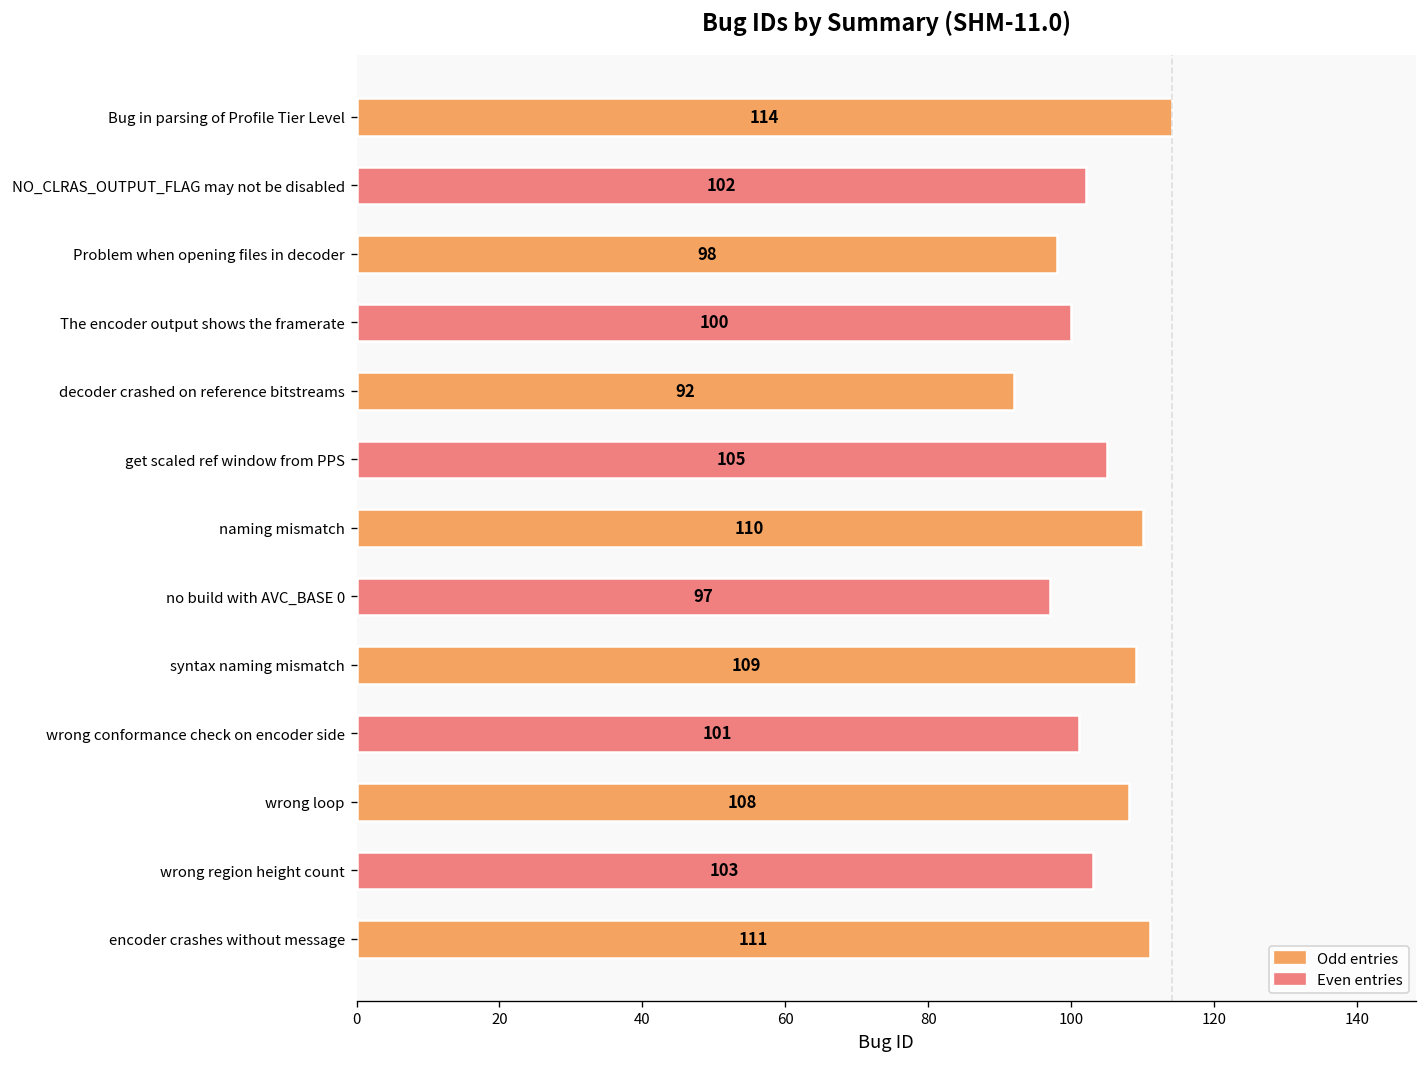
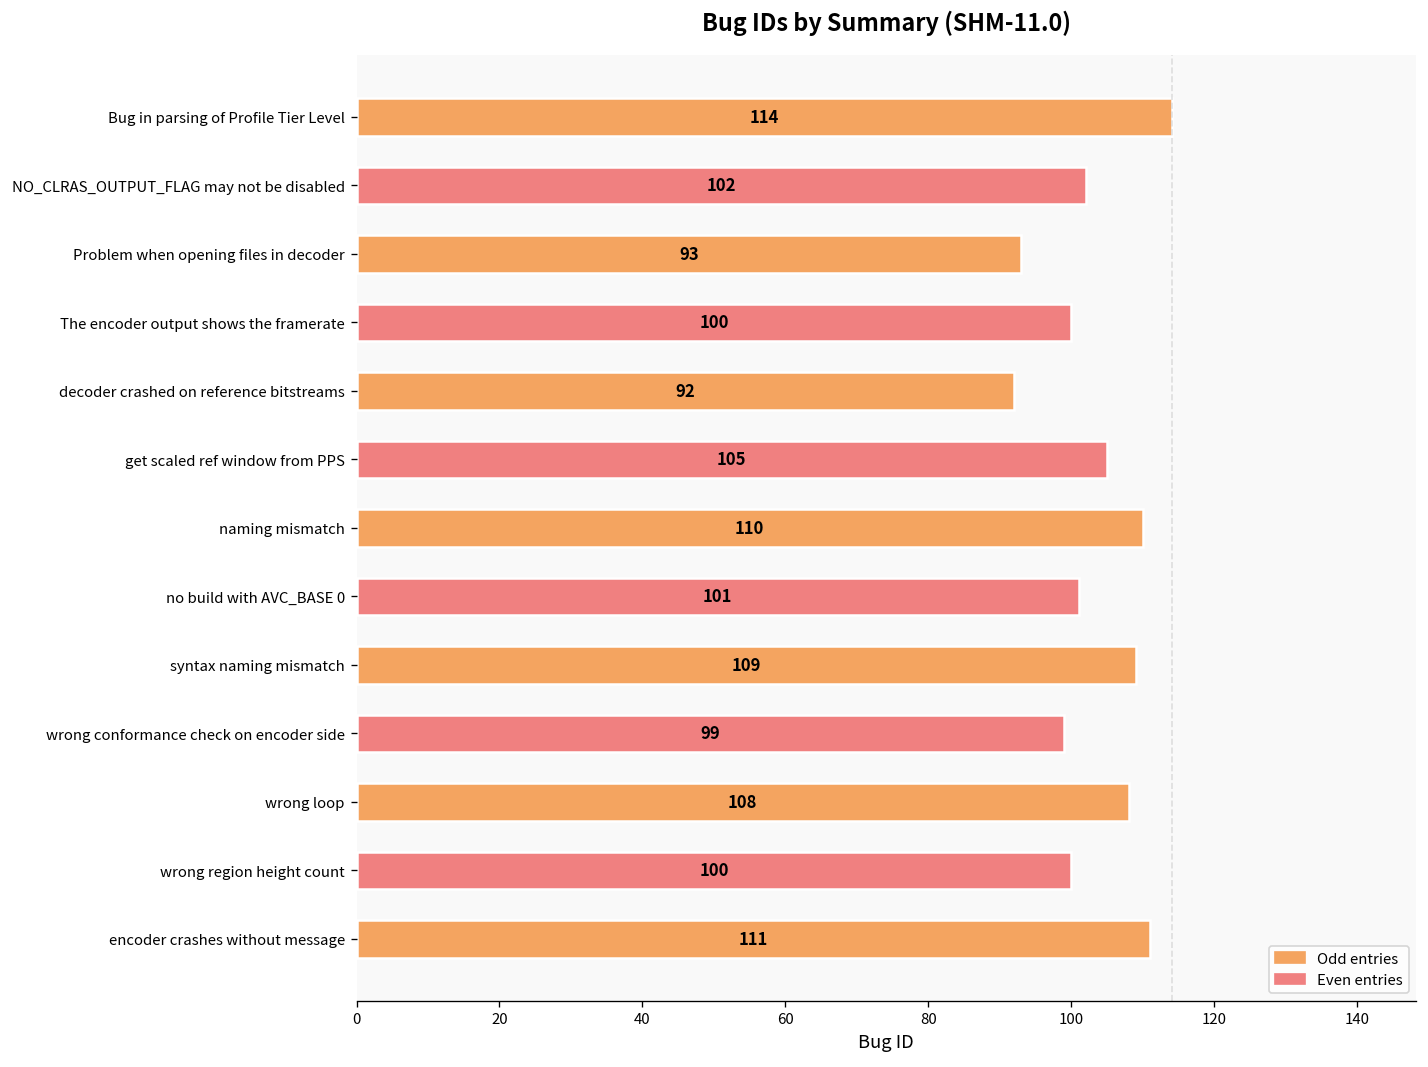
Problem when opening files in decoder: 98 -> 93
no build with AVC_BASE 0: 97 -> 101
wrong conformance check on encoder side: 101 -> 99
wrong region height count: 103 -> 100
